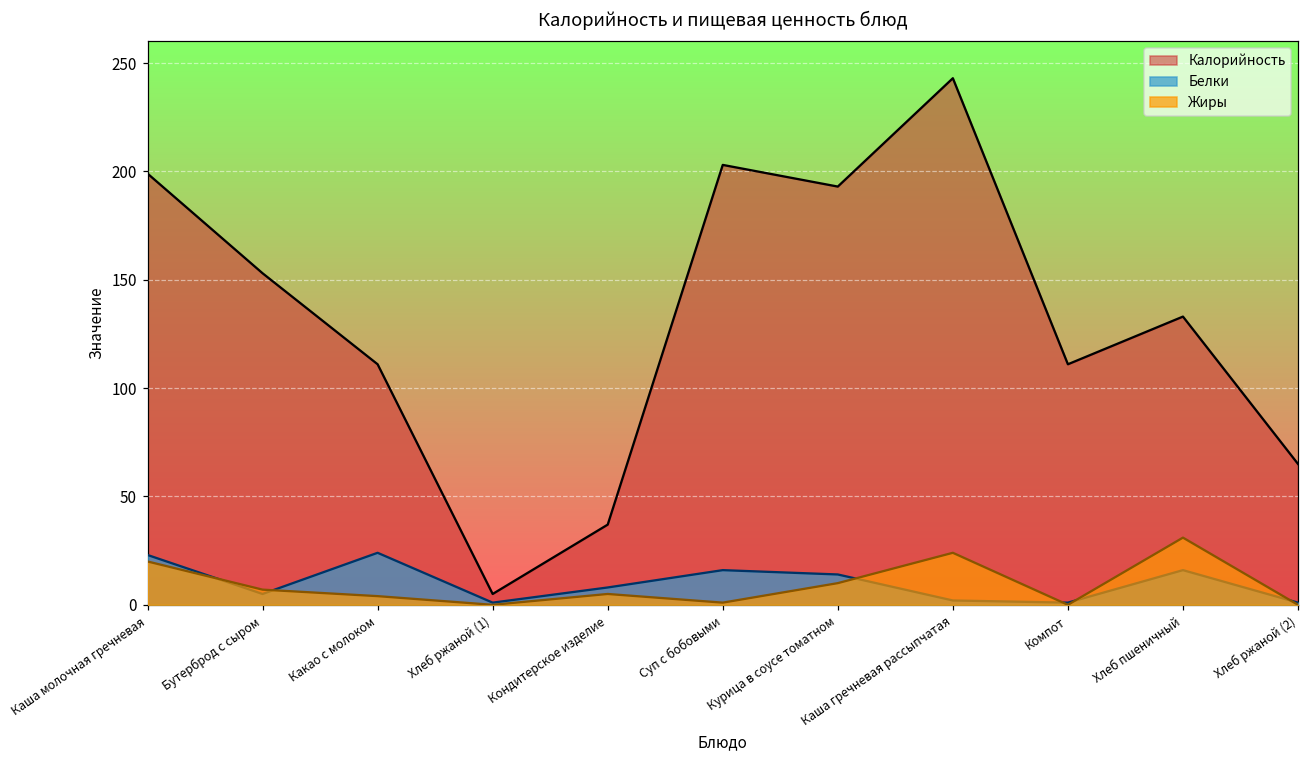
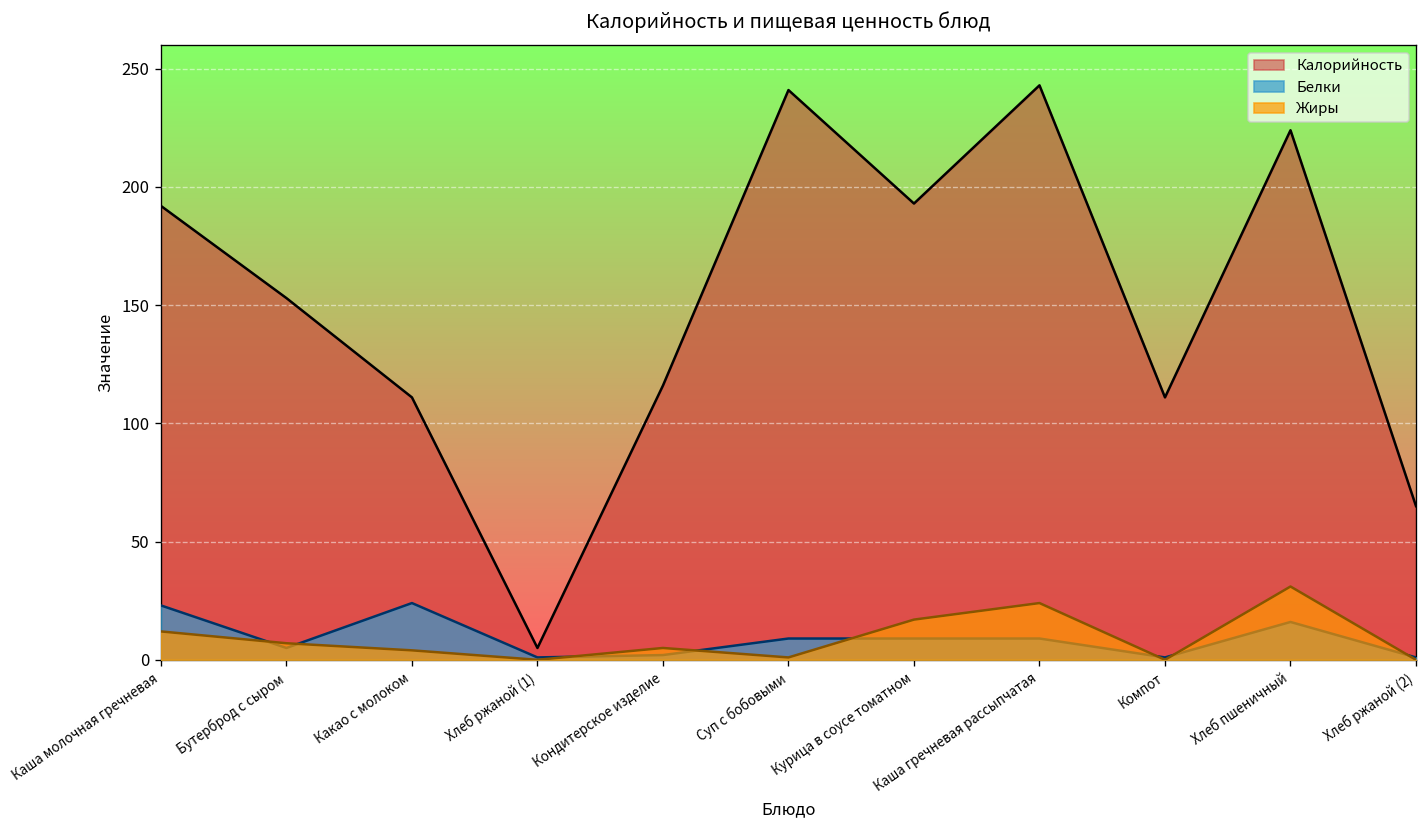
Калорийность, Каша молочная гречневая: 199 -> 192
Жиры, Каша молочная гречневая: 20 -> 12
Калорийность, Кондитерское изделие: 37 -> 116
Белки, Кондитерское изделие: 8 -> 2
Калорийность, Суп с бобовыми: 203 -> 241
Белки, Суп с бобовыми: 16 -> 9
Белки, Курица в соусе томатном: 14 -> 9
Жиры, Курица в соусе томатном: 10 -> 17
Белки, Каша гречневая рассыпчатая: 2 -> 9
Калорийность, Хлеб пшеничный: 133 -> 224
